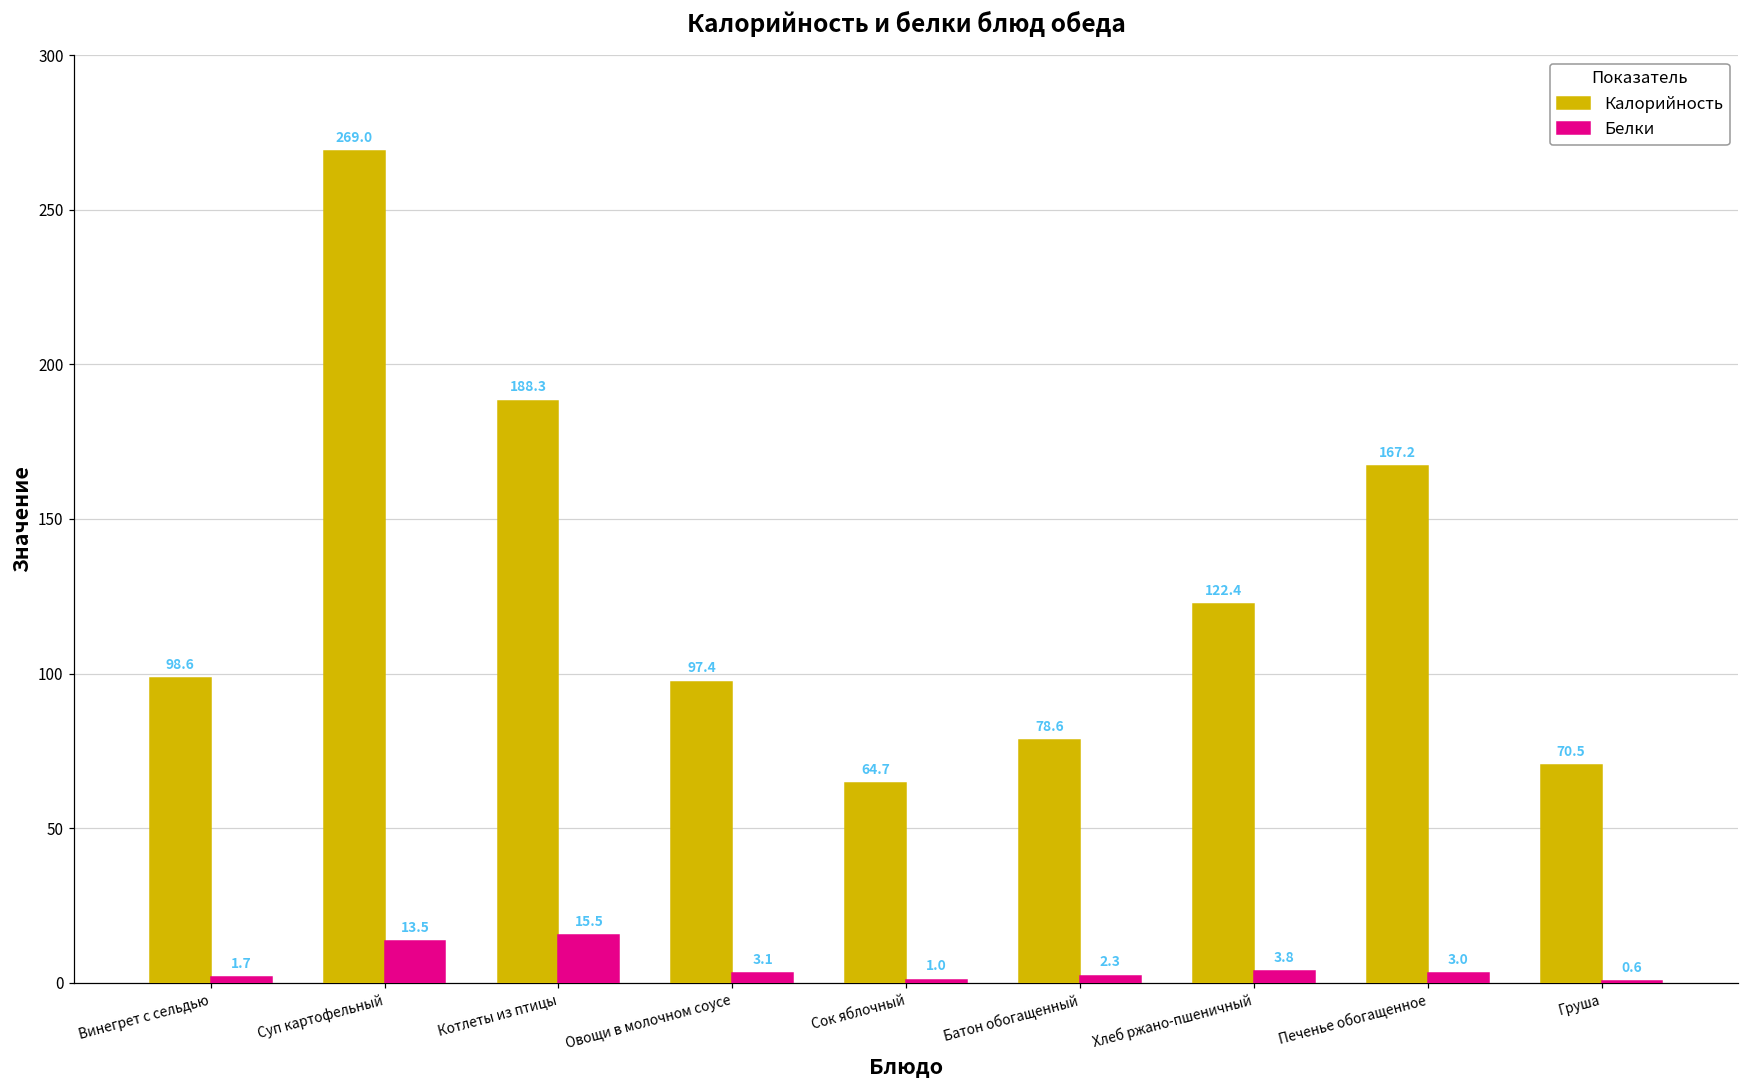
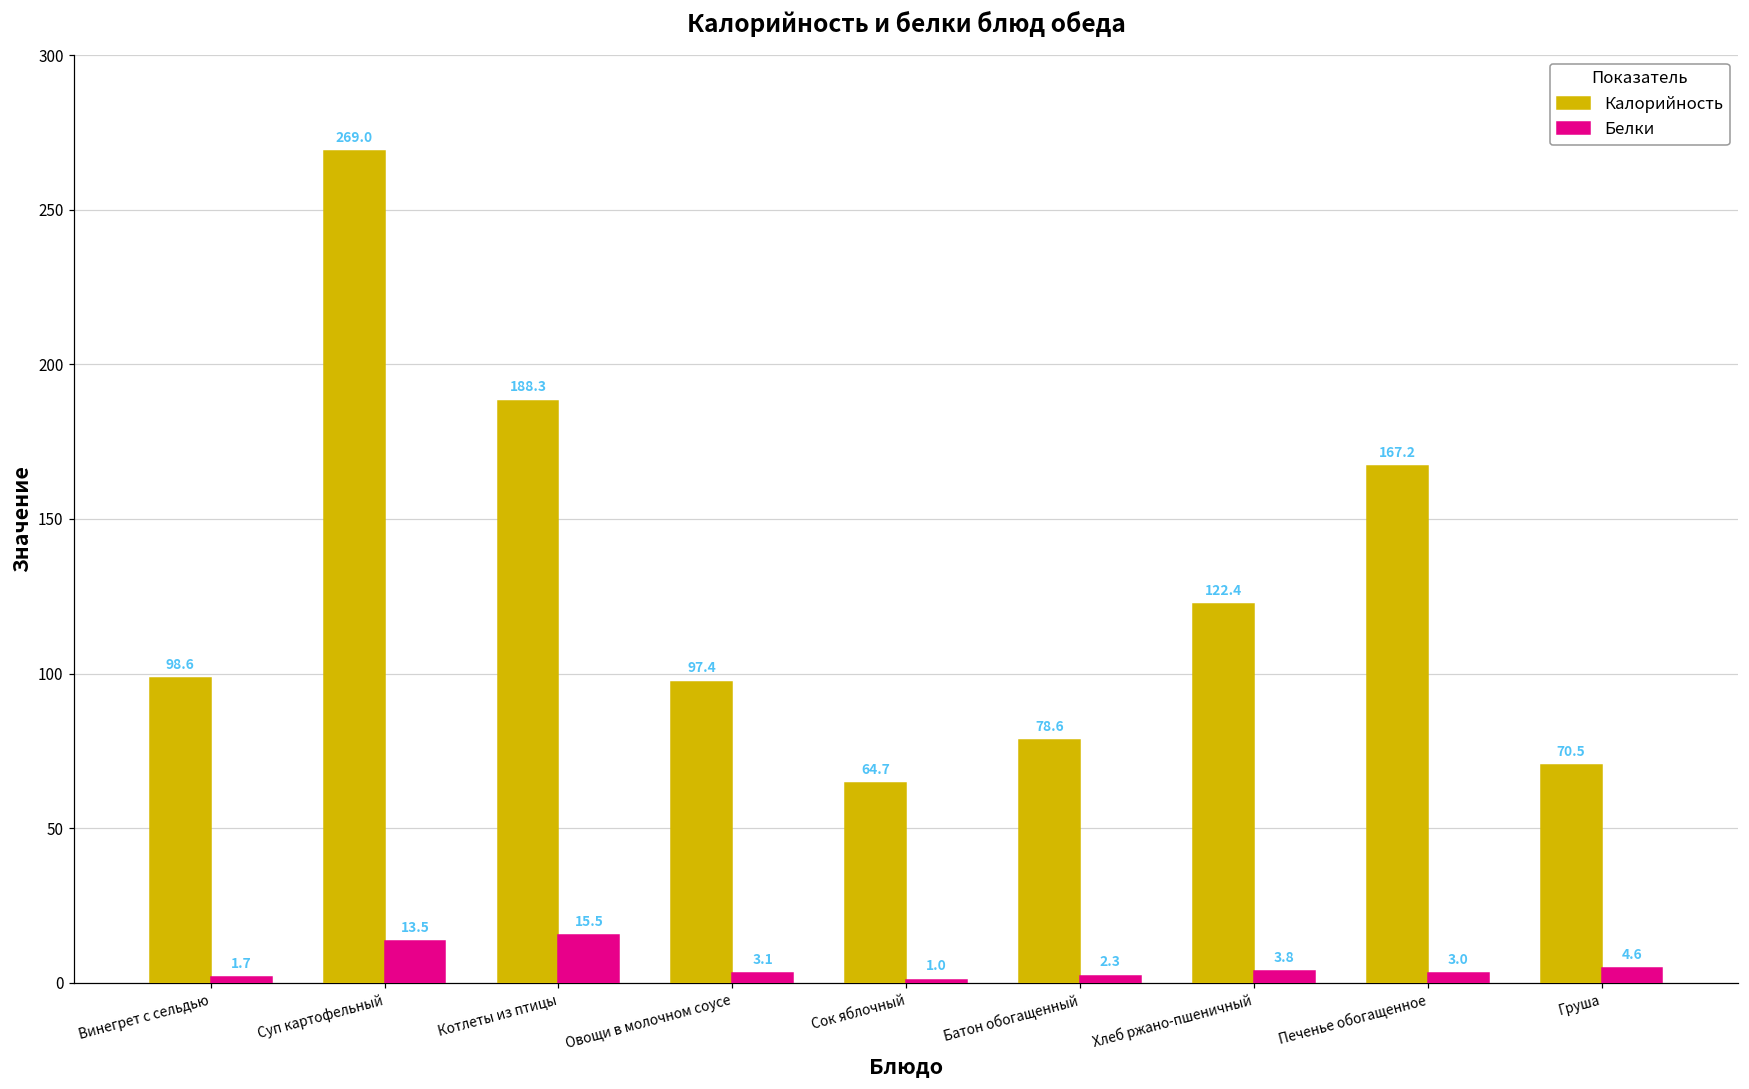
Белки, Груша: 0.6 -> 4.6
